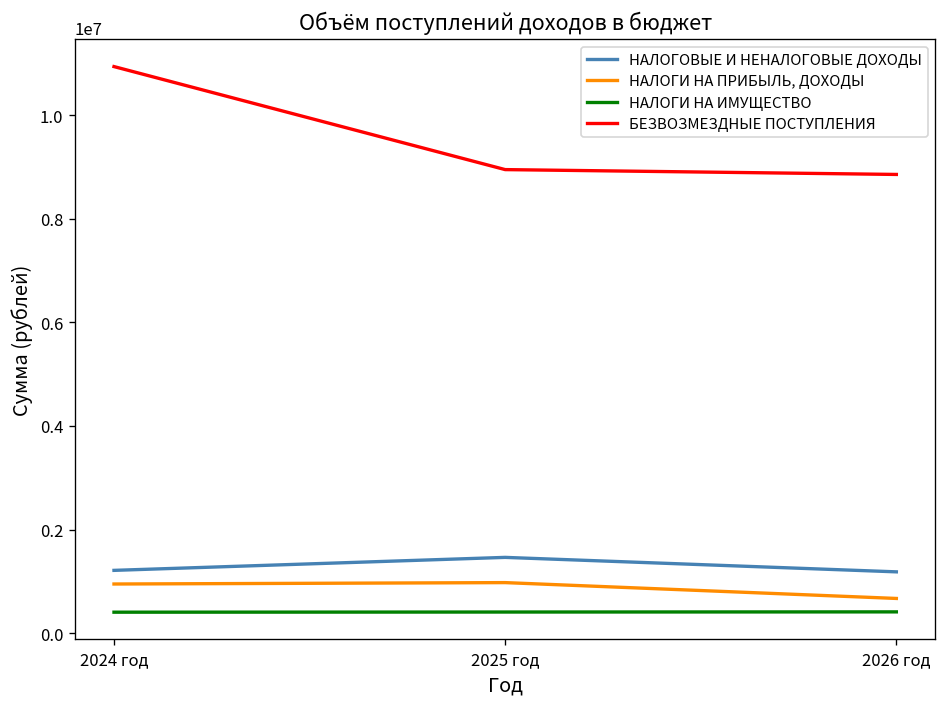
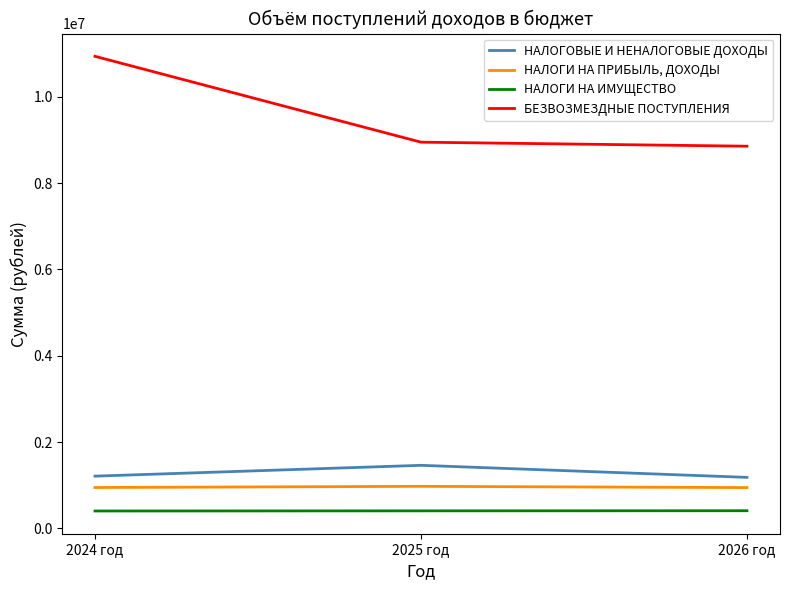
НАЛОГИ НА ПРИБЫЛЬ, ДОХОДЫ, 2026 год: 700000 -> 900000
